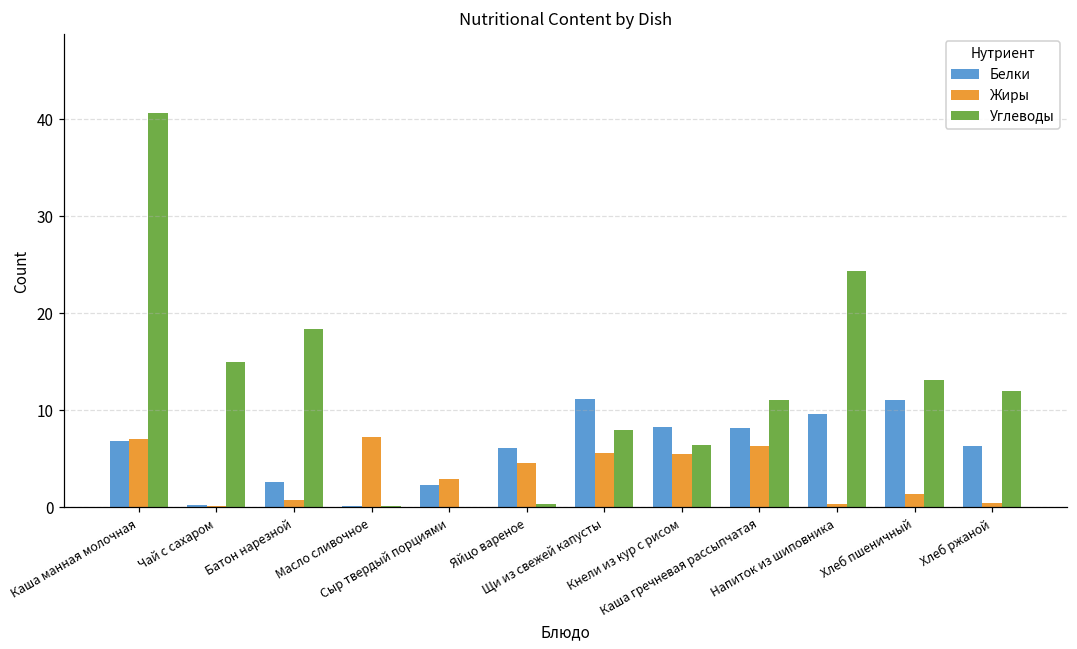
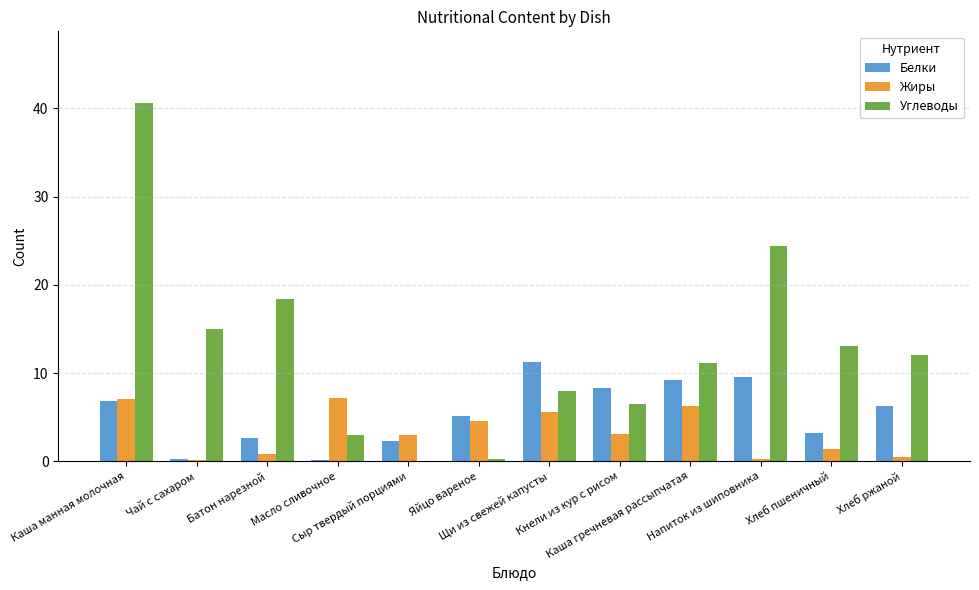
Углеводы, Масло сливочное: 0 -> 3
Белки, Яйцо вареное: 6 -> 5
Жиры, Кнели из кур с рисом: 5 -> 3
Белки, Каша гречневая рассыпчатая: 8 -> 9
Белки, Хлеб пшеничный: 11 -> 3
